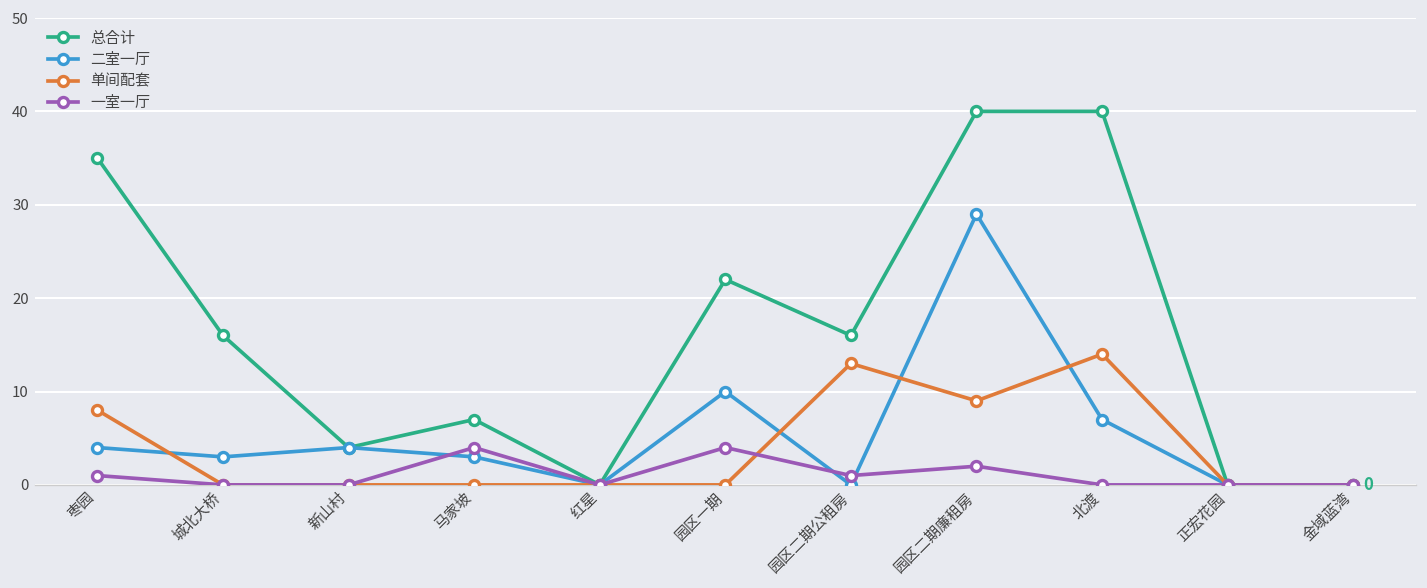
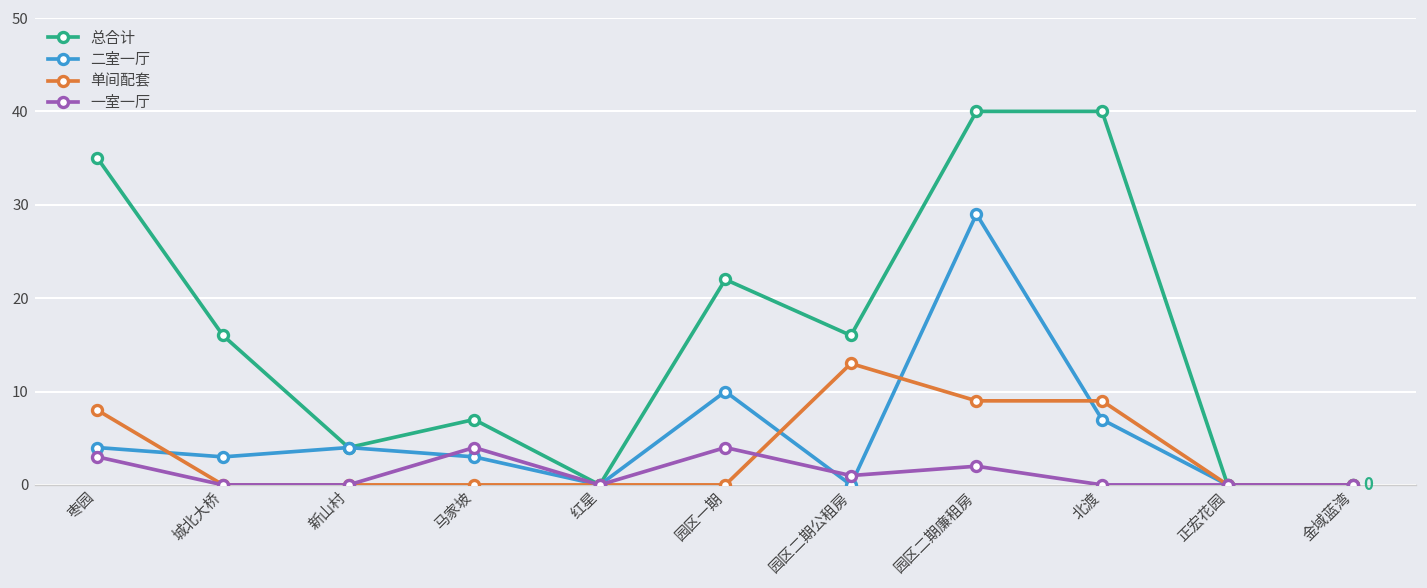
一室一厅, 枣园: 1 -> 3
单间配套, 北渡: 14 -> 9
